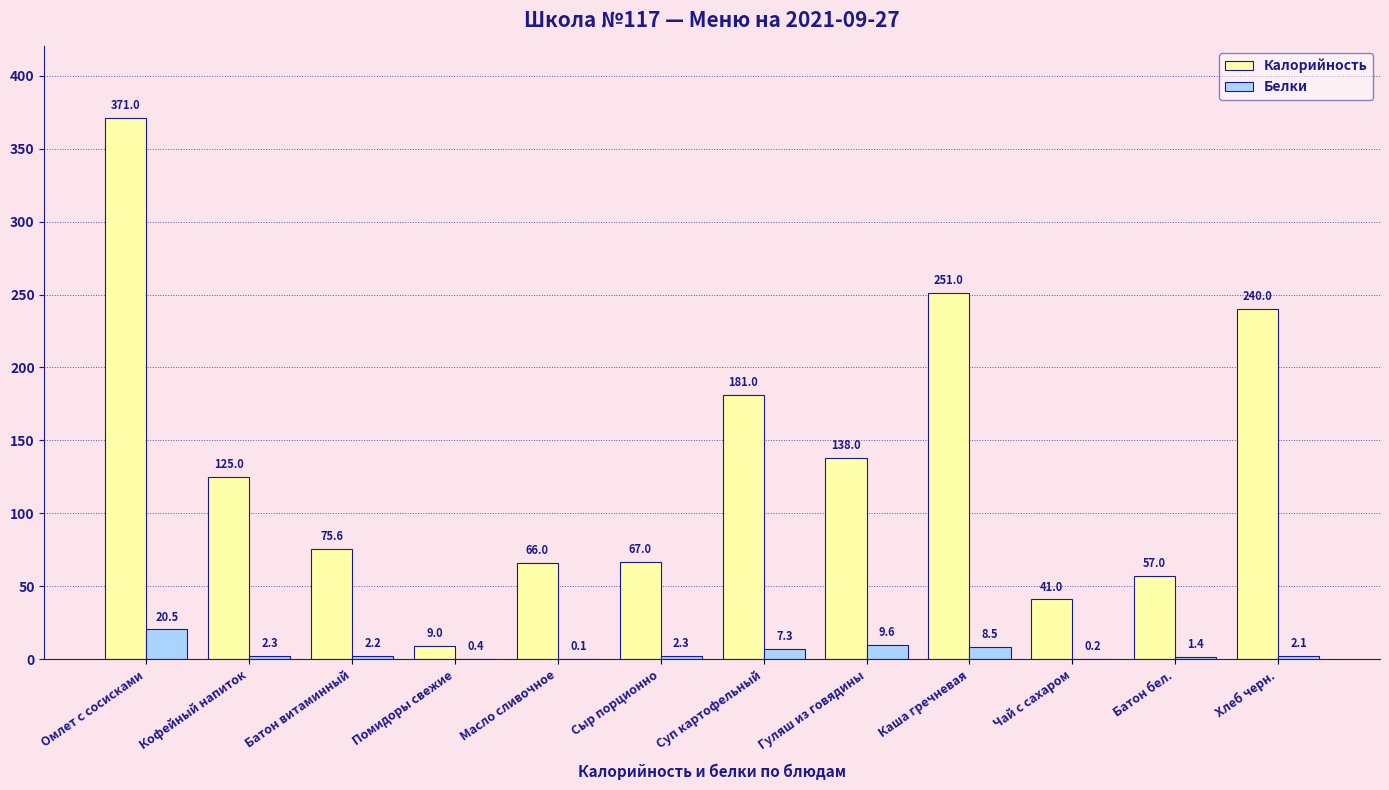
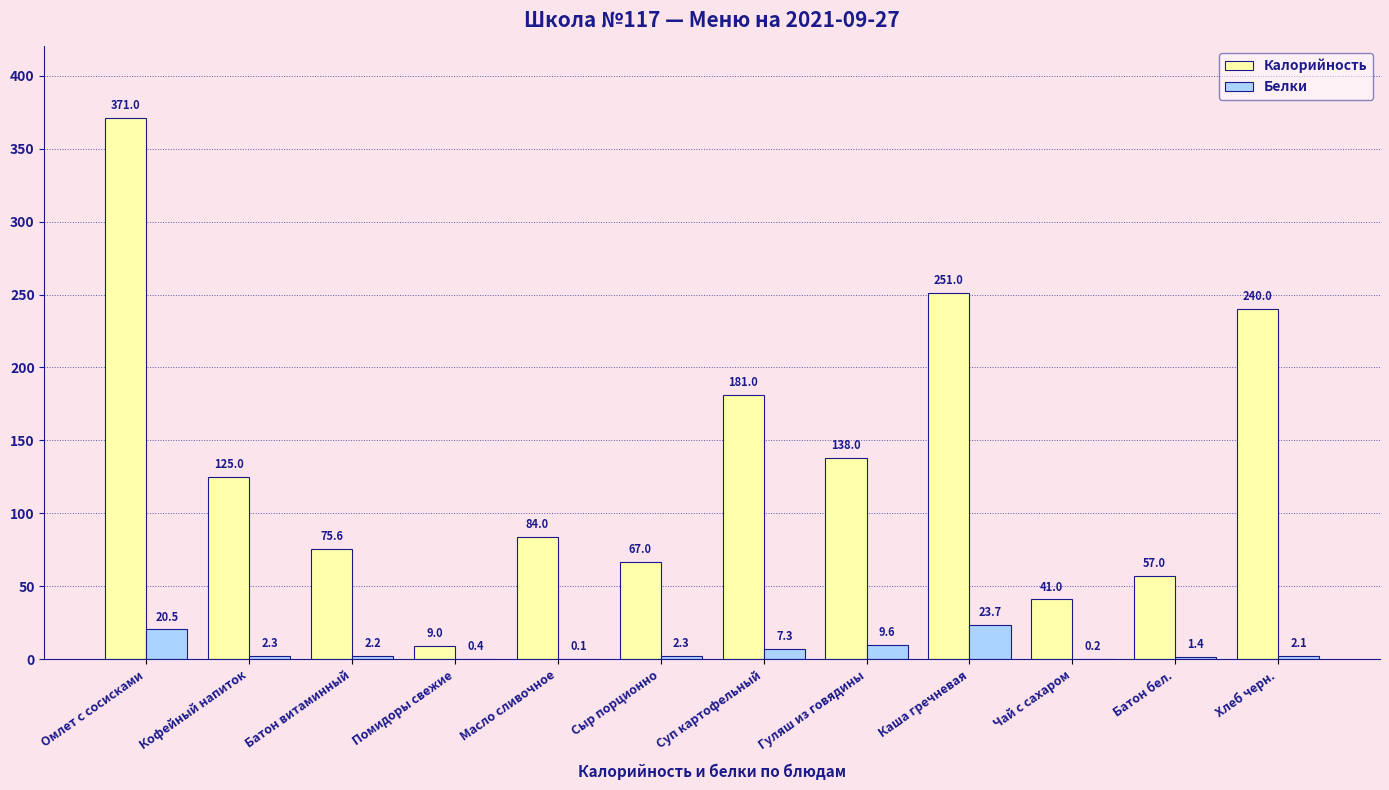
Калорийность, Масло сливочное: 66.0 -> 84.0
Белки, Каша гречневая: 8.5 -> 23.7
